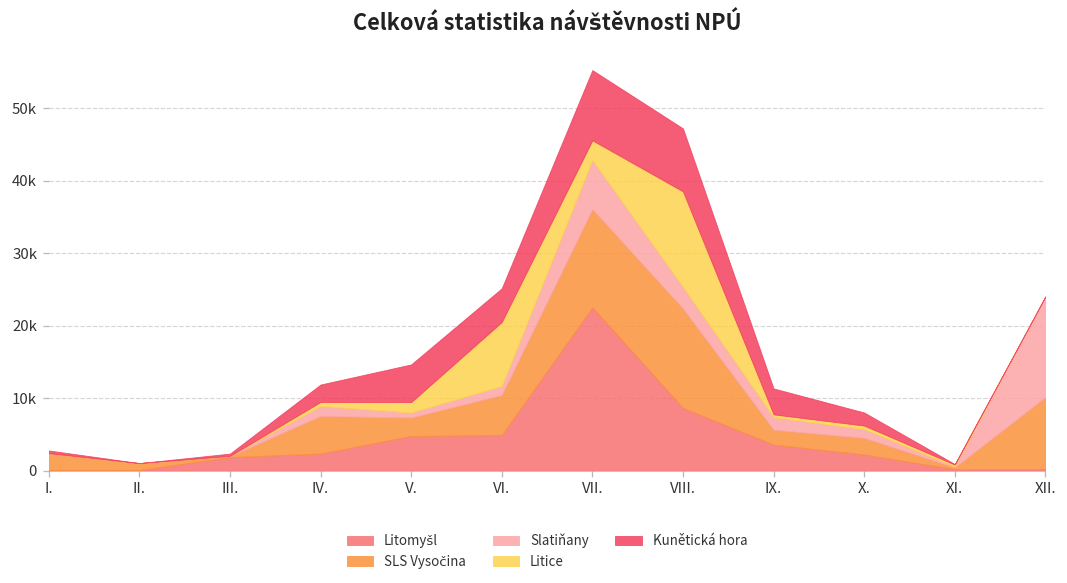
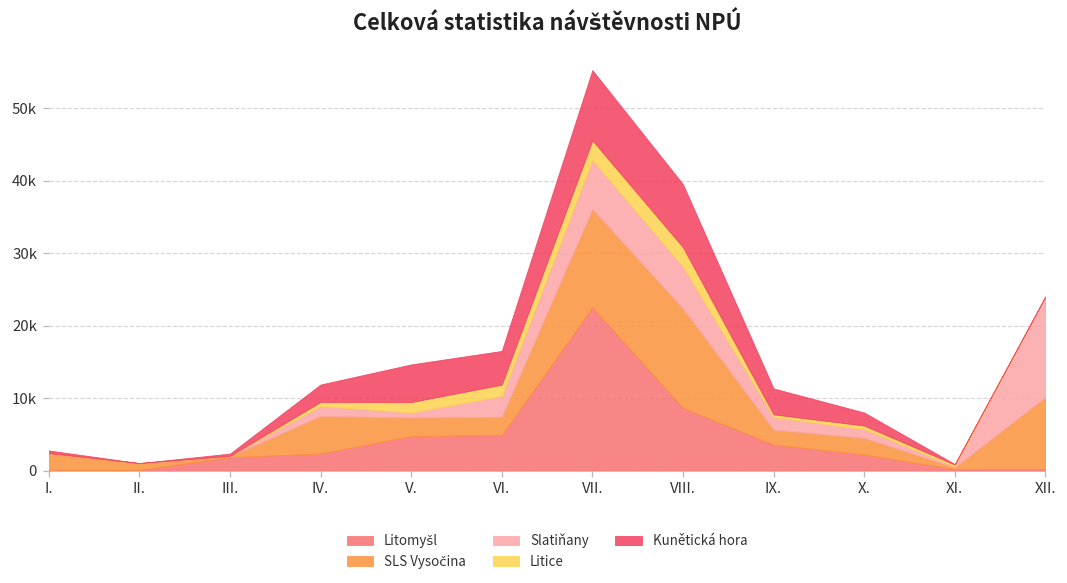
SLS Vysočina, VI.: 6000 -> 3000
Slatiňany, VI.: 1000 -> 3000
Litice, VI.: 9000 -> 2000
Slatiňany, VIII.: 3000 -> 6000
Litice, VIII.: 13000 -> 3000
